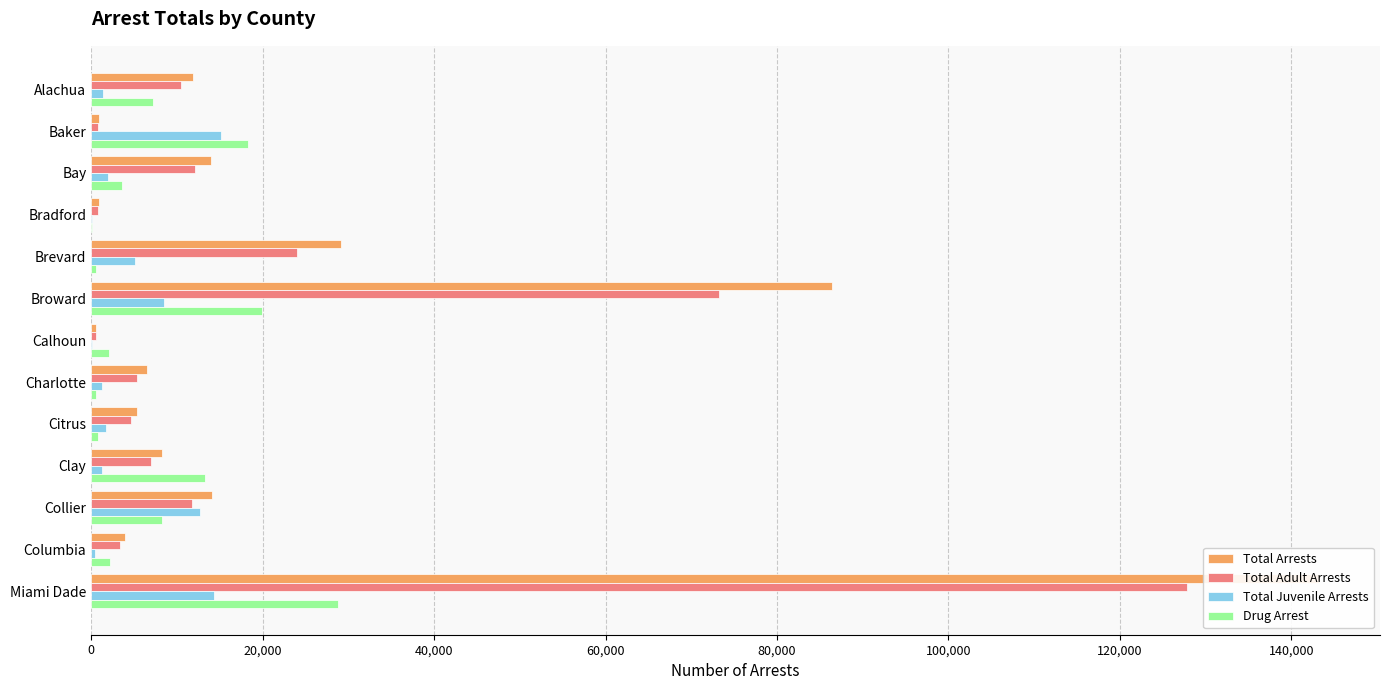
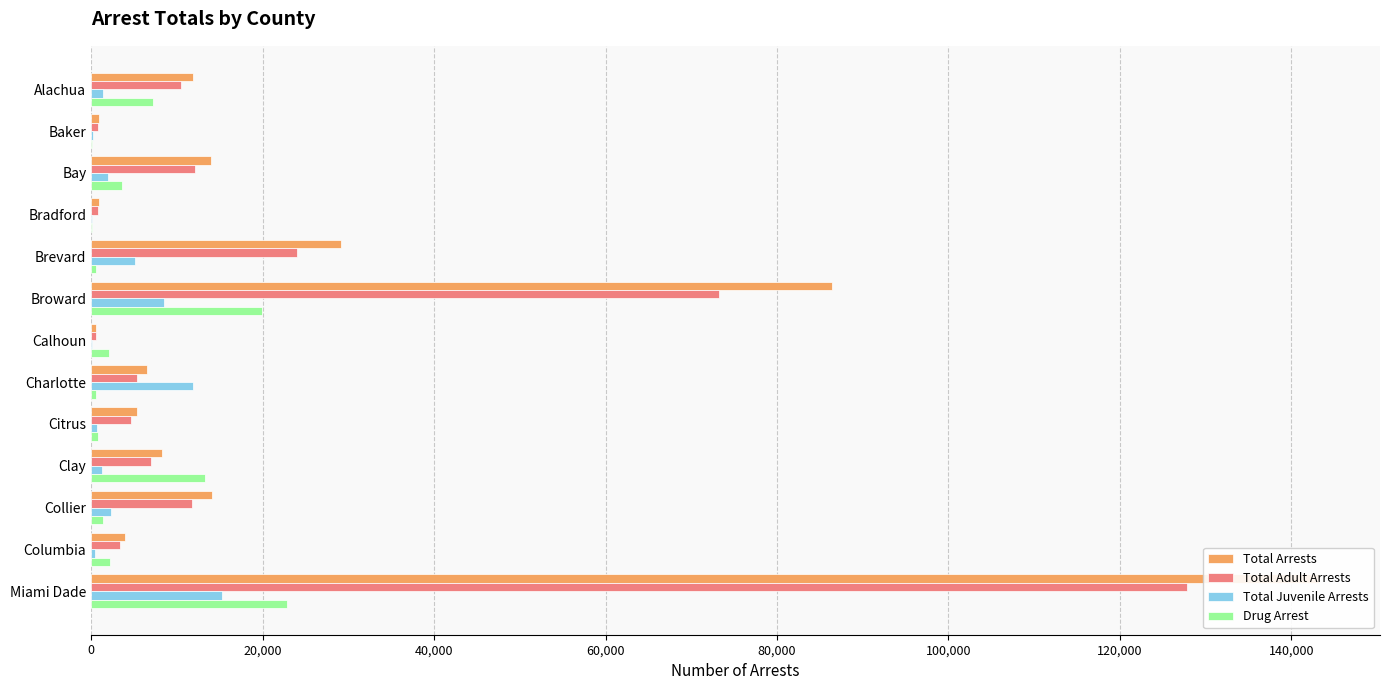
Total Juvenile Arrests, Baker: 15,000 -> 0
Drug Arrest, Baker: 18,000 -> 0
Total Juvenile Arrests, Charlotte: 1,000 -> 12,000
Total Juvenile Arrests, Citrus: 2,000 -> 1,000
Total Juvenile Arrests, Collier: 13,000 -> 2,000
Drug Arrest, Collier: 8,000 -> 1,000
Total Juvenile Arrests, Miami Dade: 14,000 -> 15,000
Drug Arrest, Miami Dade: 29,000 -> 23,000
